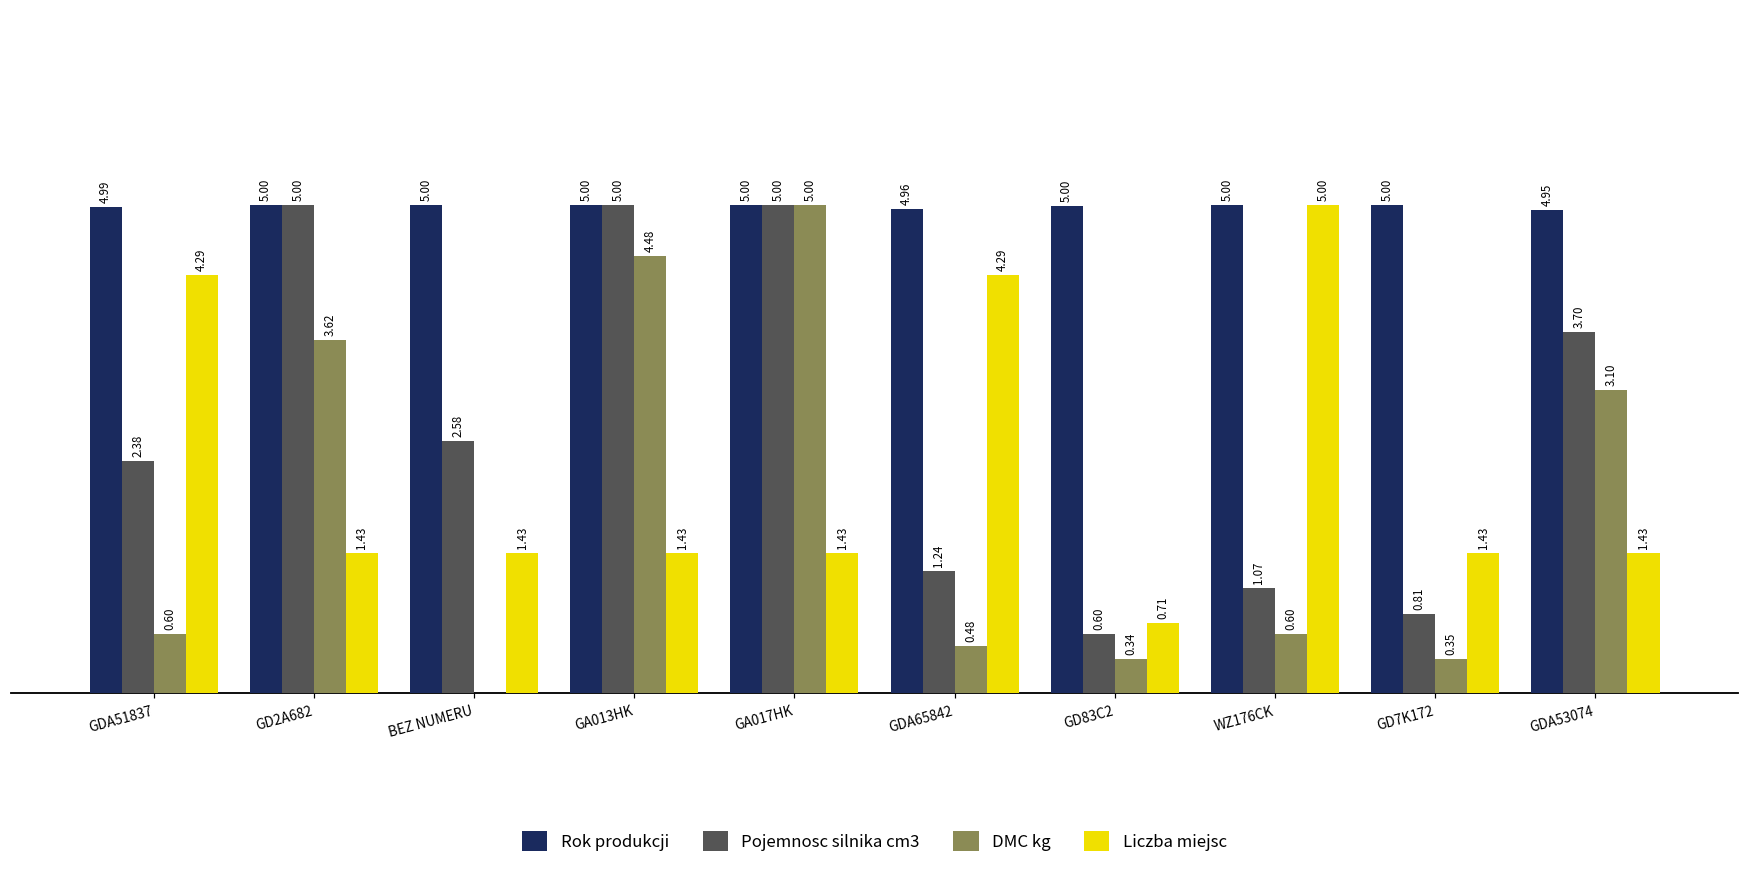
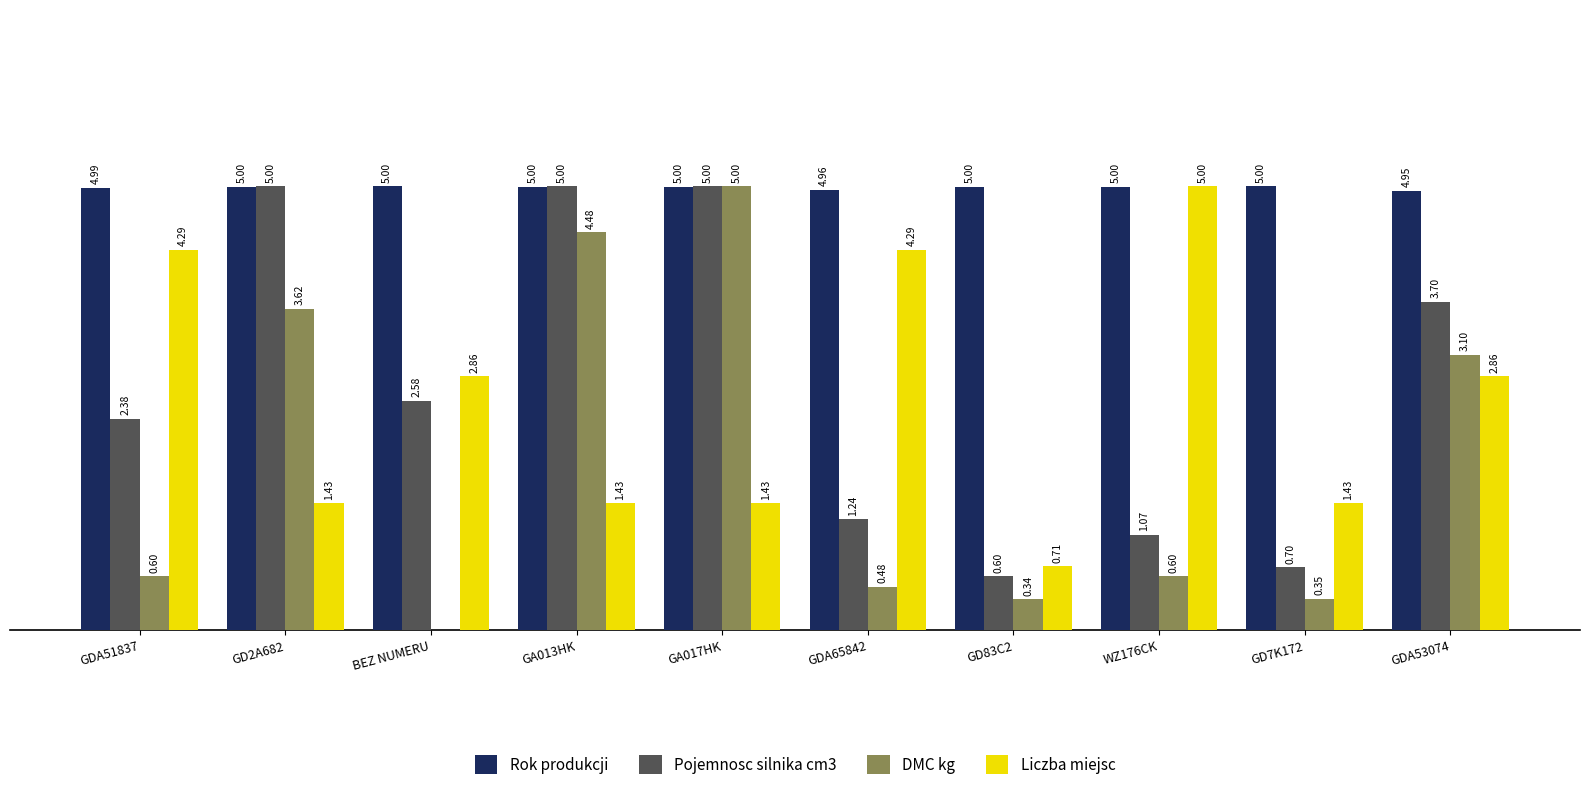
Liczba miejsc, BEZ NUMERU: 1.43 -> 2.86
Pojemnosc silnika cm3, GD7K172: 0.81 -> 0.70
Liczba miejsc, GDA53074: 1.43 -> 2.86
